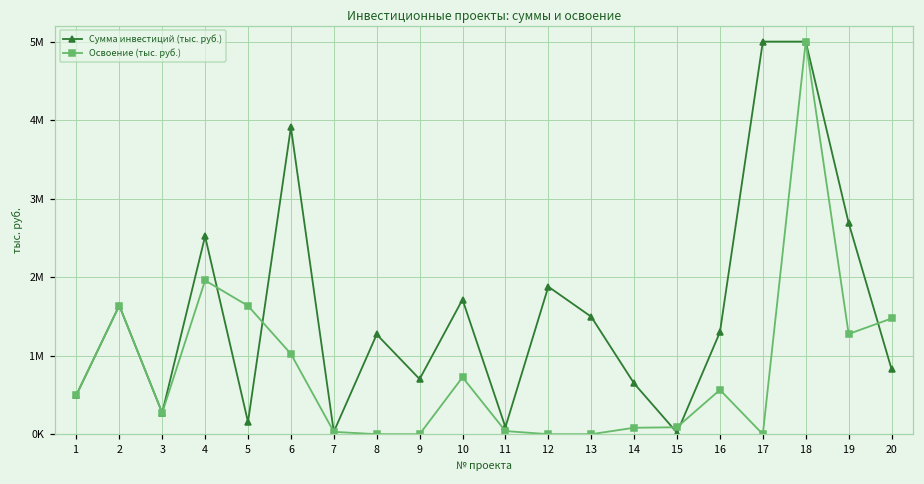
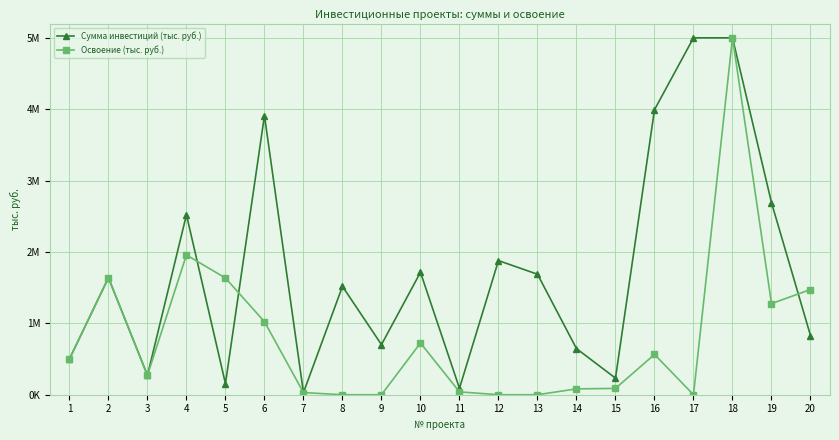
Сумма инвестиций (тыс. руб.), 8: 1300000 -> 1500000
Сумма инвестиций (тыс. руб.), 13: 1500000 -> 1700000
Сумма инвестиций (тыс. руб.), 15: 0 -> 200000
Сумма инвестиций (тыс. руб.), 16: 1300000 -> 4000000
